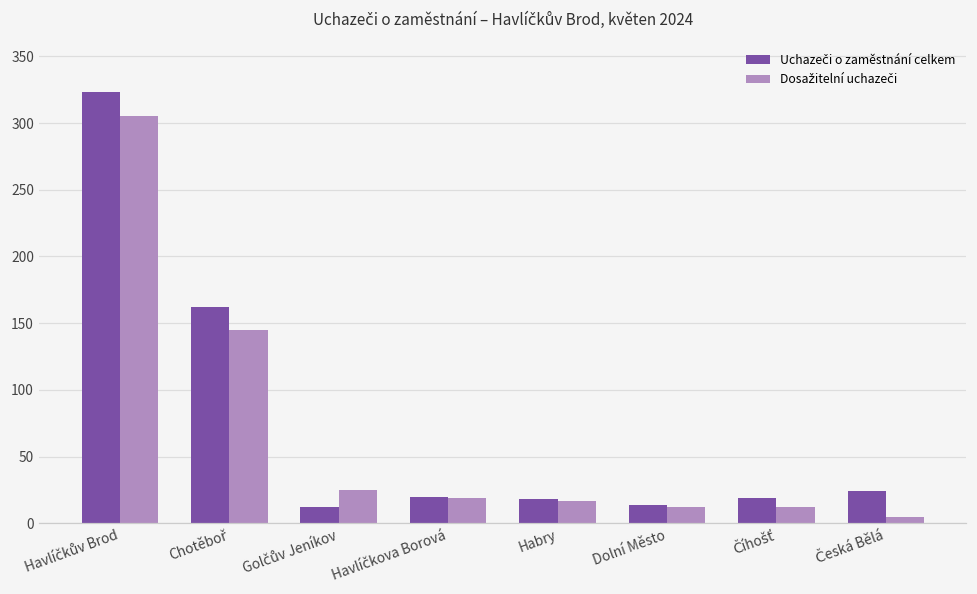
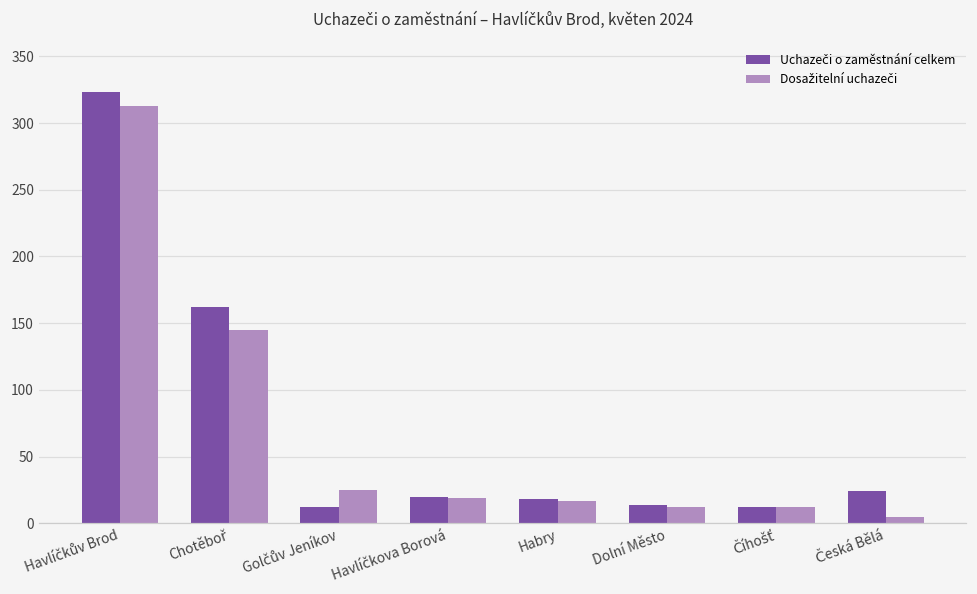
Dosažitelní uchazeči, Havlíčkův Brod: 305 -> 313
Uchazeči o zaměstnání celkem, Číhošť: 19 -> 12
